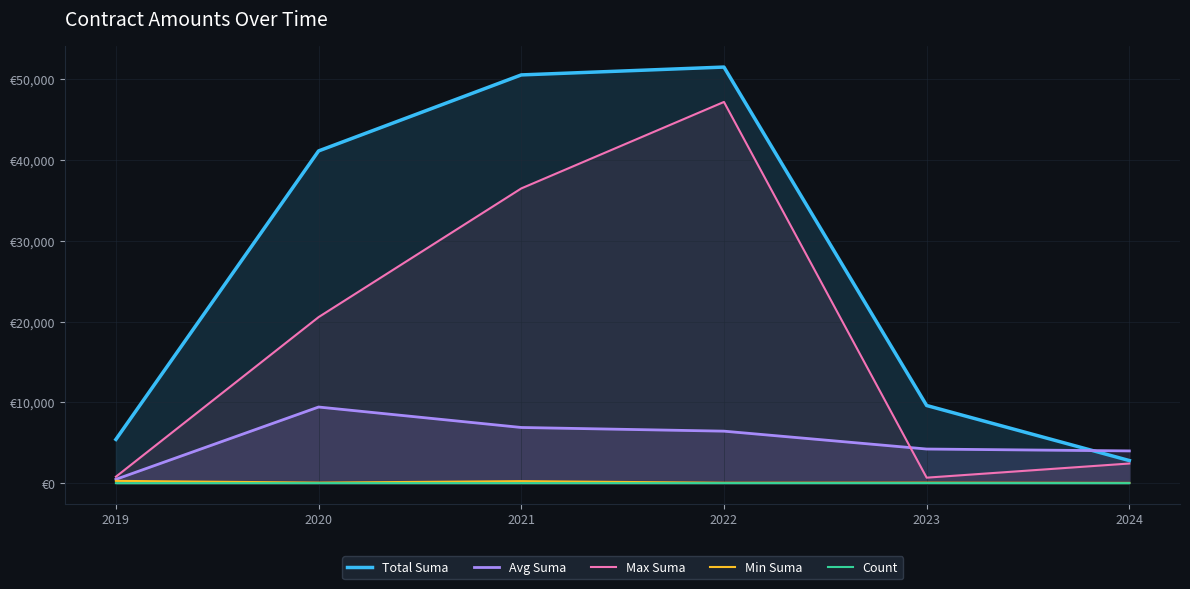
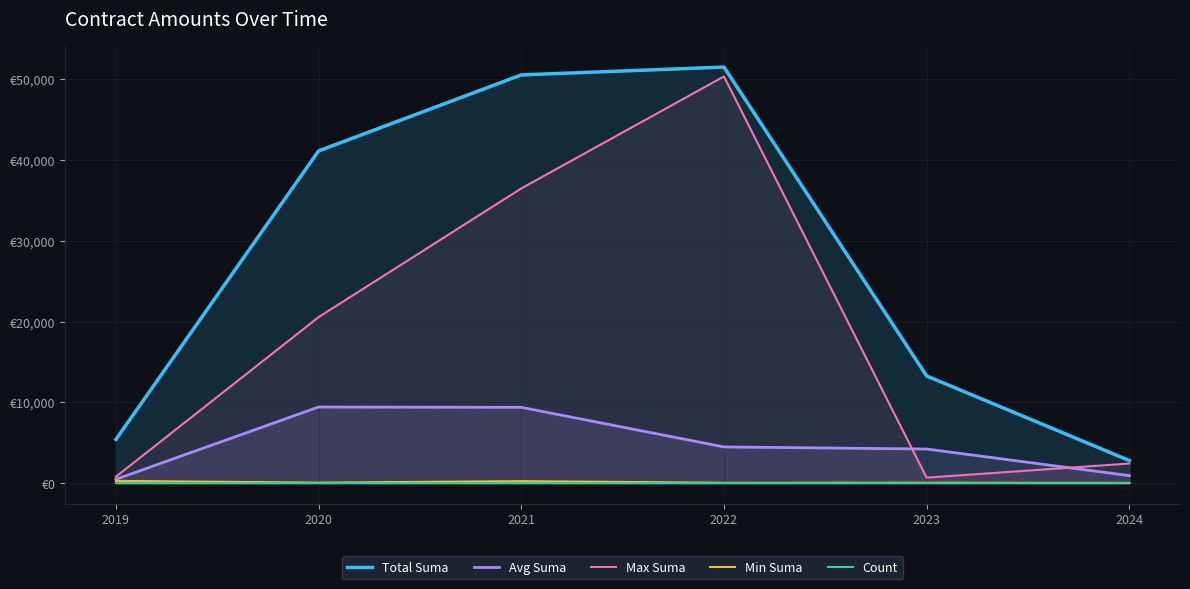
Avg Suma, 2021: €7,000 -> €9,000
Avg Suma, 2022: €6,000 -> €4,000
Max Suma, 2022: €47,000 -> €50,000
Total Suma, 2023: €10,000 -> €13,000
Avg Suma, 2024: €4,000 -> €1,000
